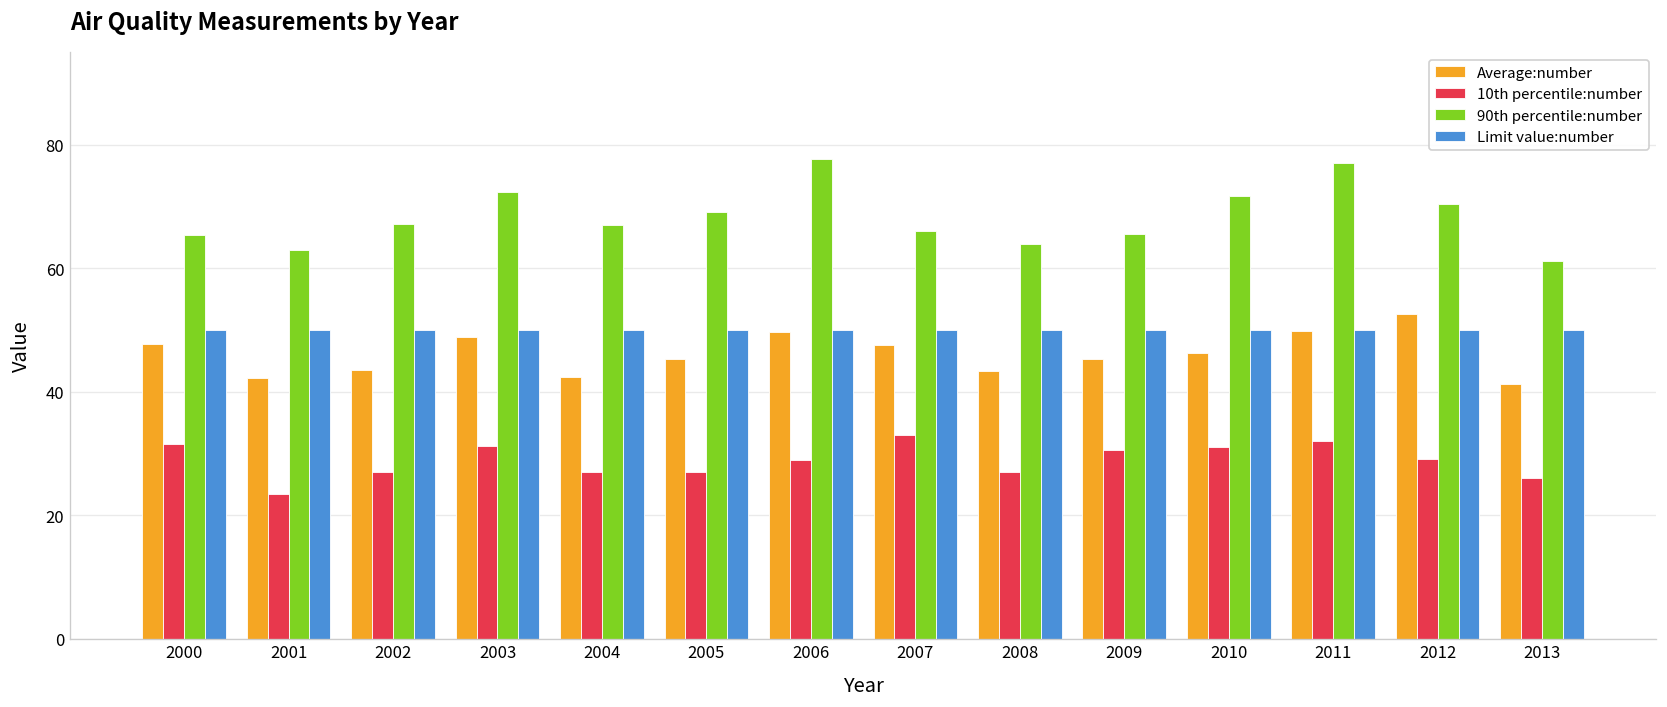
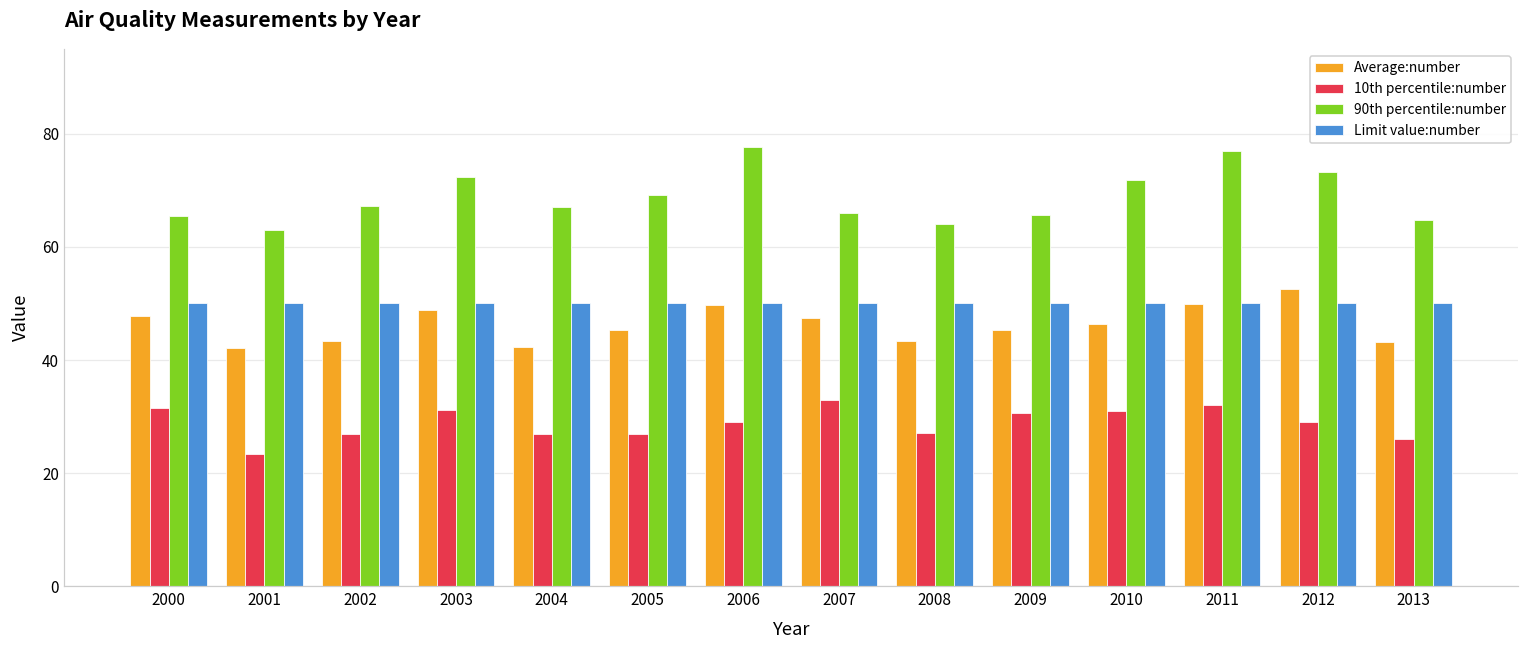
90th percentile:number, 2012: 70 -> 73
Average:number, 2013: 41 -> 43
90th percentile:number, 2013: 61 -> 65
